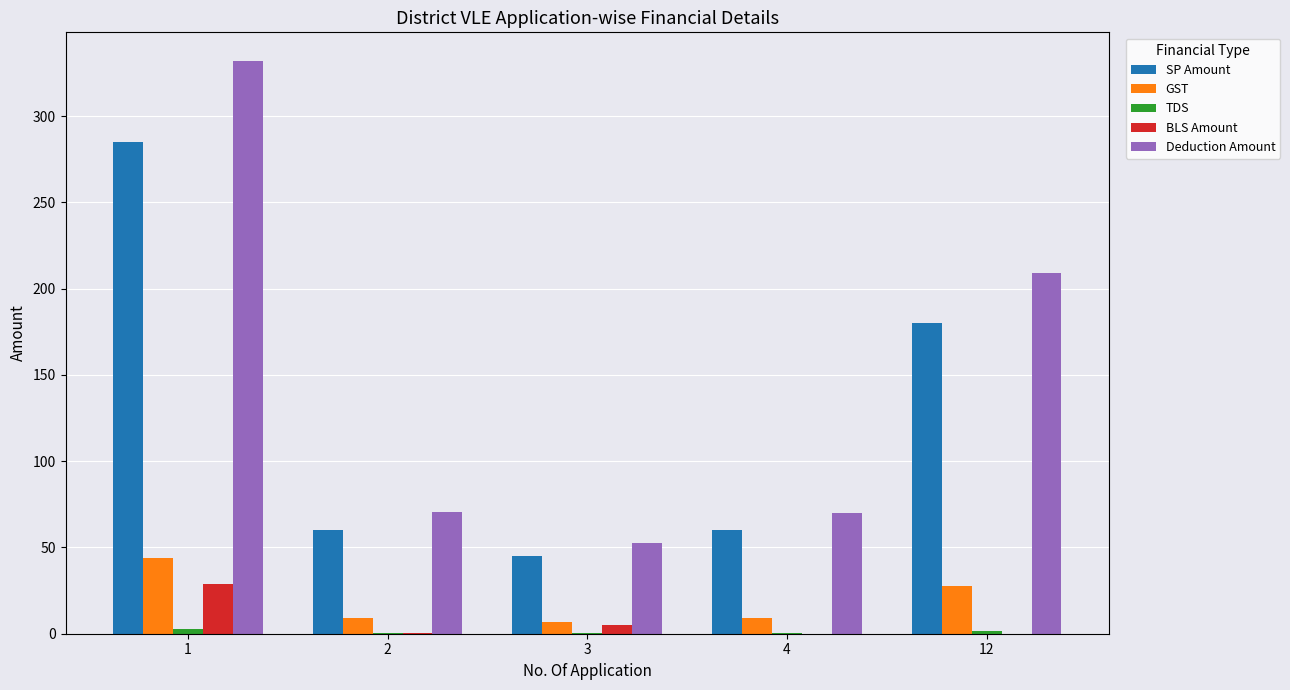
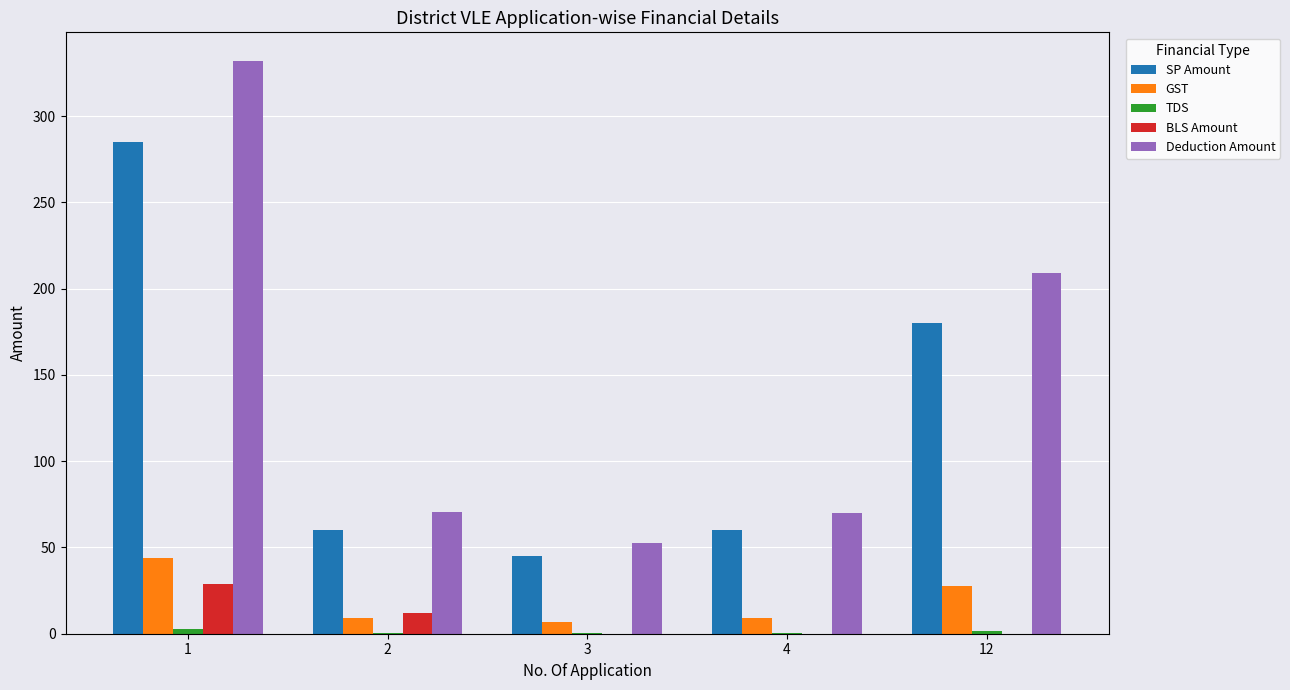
BLS Amount, 2: 1 -> 12
BLS Amount, 3: 5 -> 0
